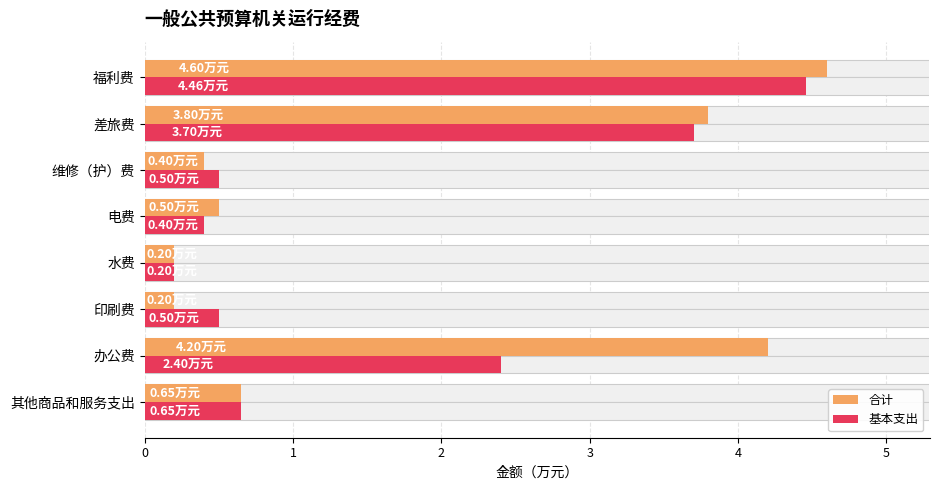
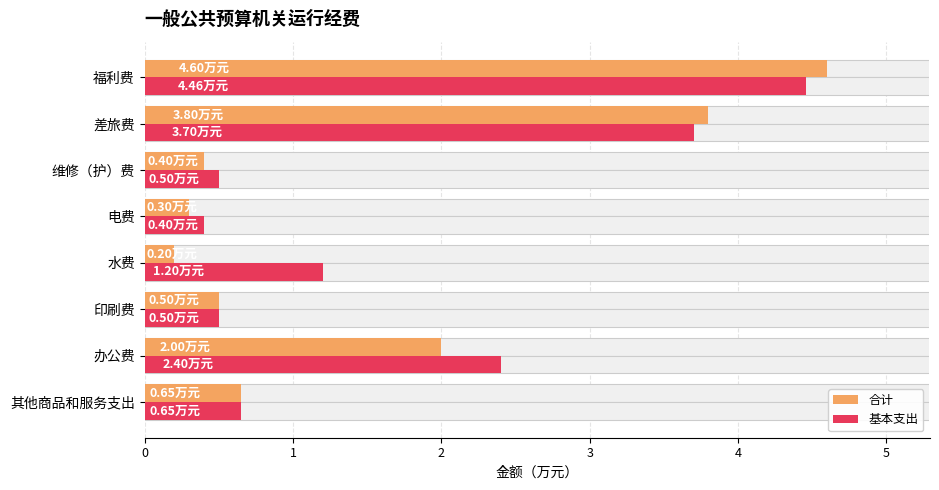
合计, 电费: 0.50 -> 0.30
基本支出, 水费: 0.20 -> 1.20
合计, 印刷费: 0.20 -> 0.50
合计, 办公费: 4.20 -> 2.00
